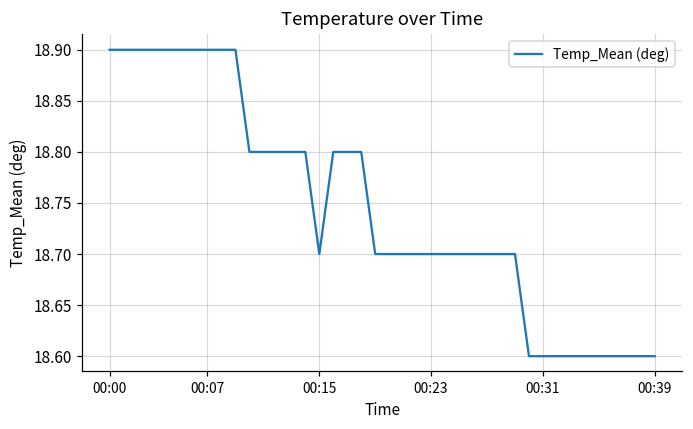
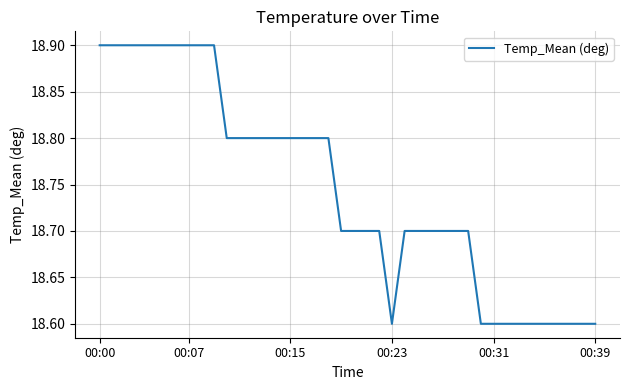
00:15: 18.7 -> 18.8
00:23: 18.7 -> 18.6
